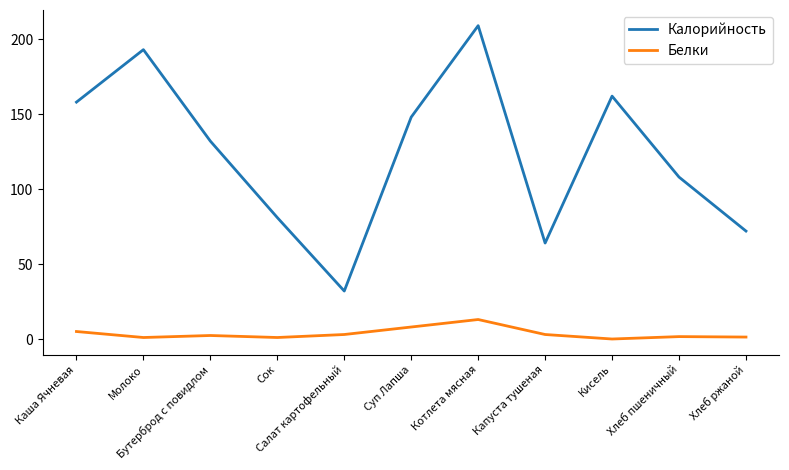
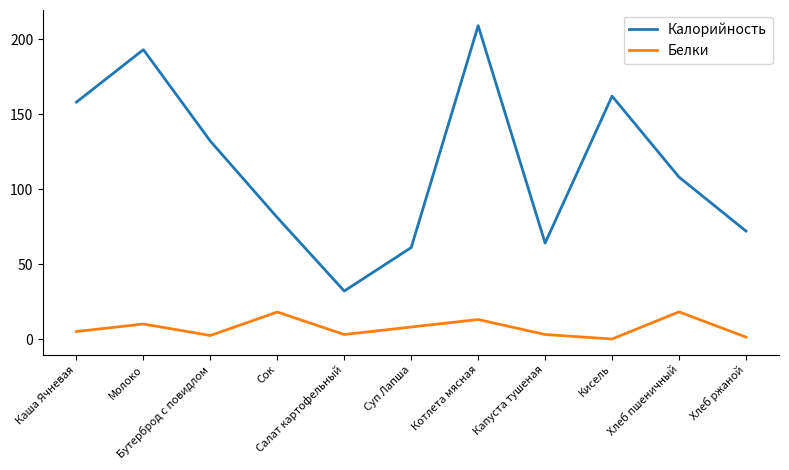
Белки, Молоко: 1 -> 10
Белки, Сок: 1 -> 18
Калорийность, Суп Лапша: 148 -> 61
Белки, Хлеб пшеничный: 2 -> 18
